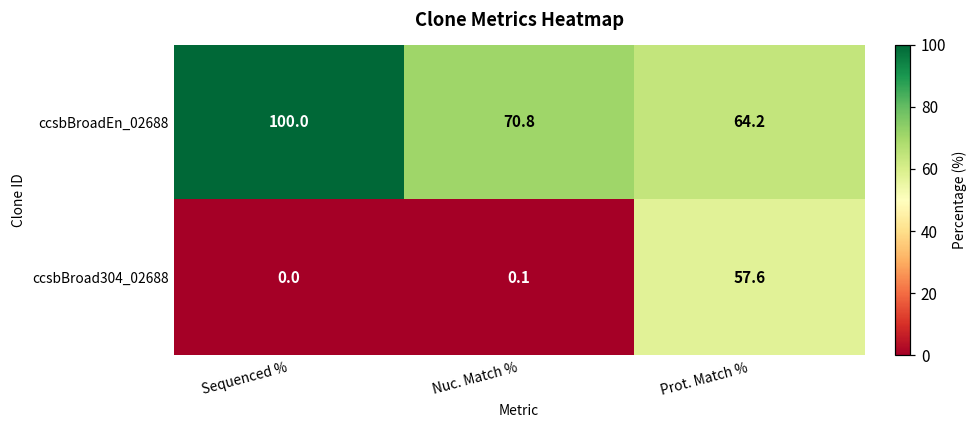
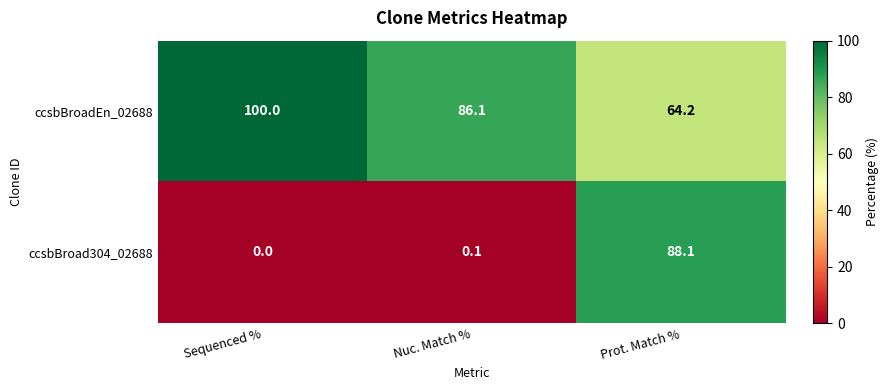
ccsbBroadEn_02688, Nuc. Match %: 70.8 -> 86.1
ccsbBroad304_02688, Prot. Match %: 57.6 -> 88.1
